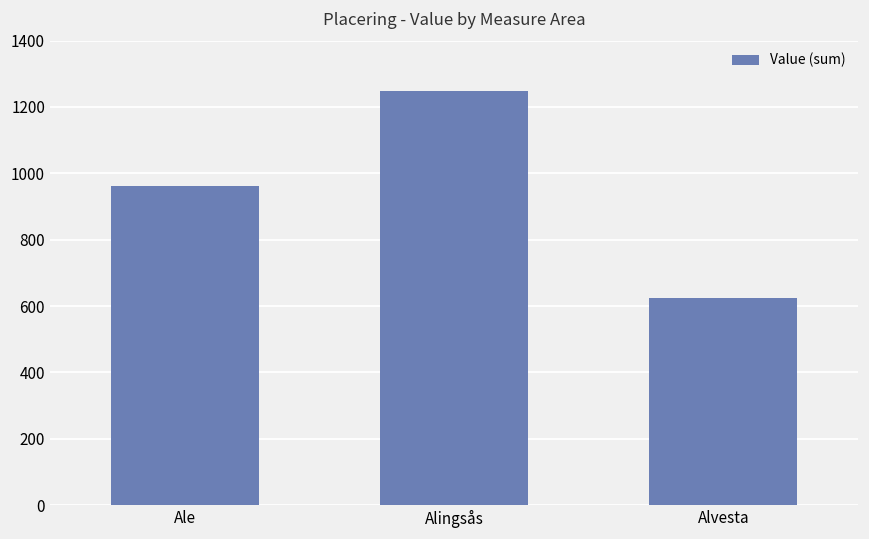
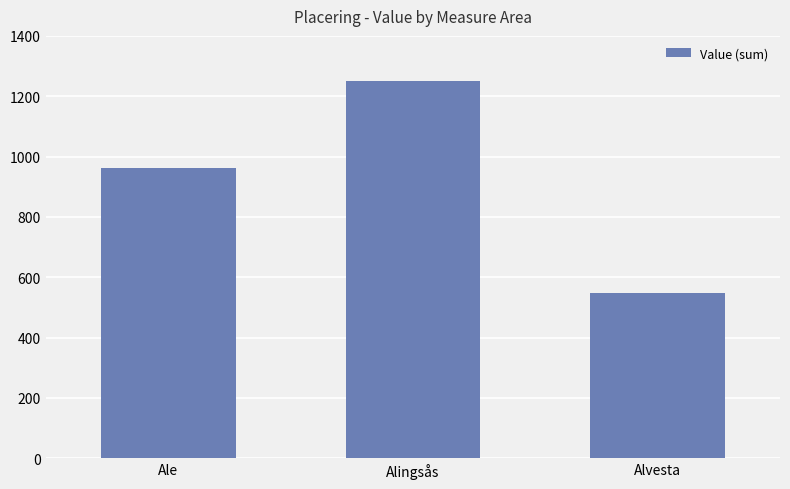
Alvesta: 630 -> 550
